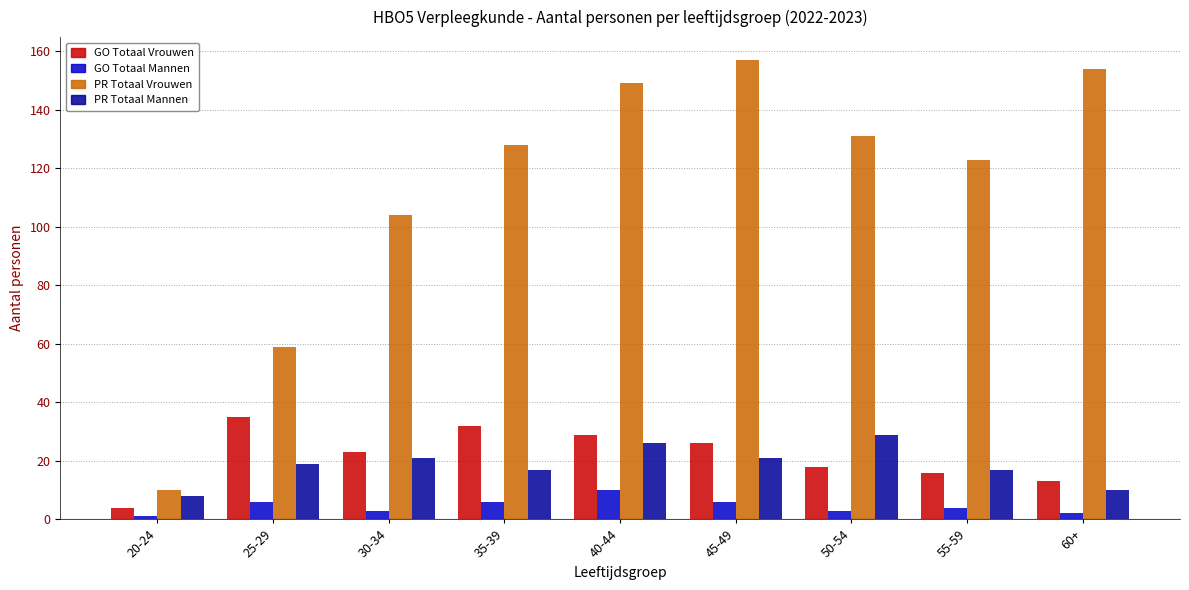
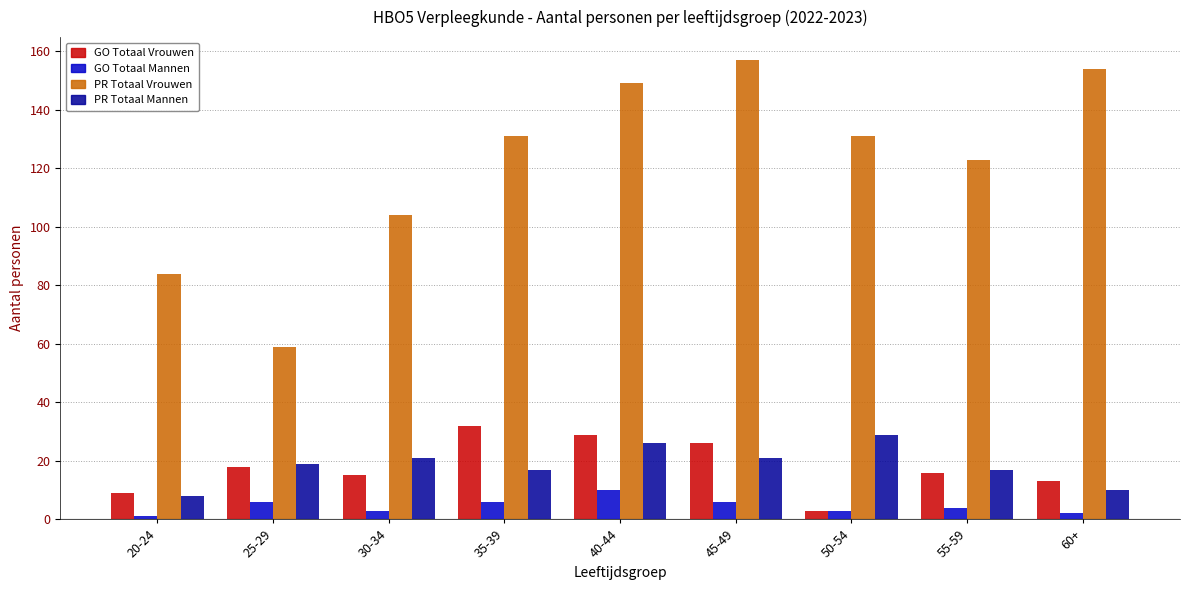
GO Totaal Vrouwen, 20-24: 4 -> 9
PR Totaal Vrouwen, 20-24: 10 -> 84
GO Totaal Vrouwen, 25-29: 35 -> 18
GO Totaal Vrouwen, 30-34: 23 -> 15
PR Totaal Vrouwen, 35-39: 128 -> 131
GO Totaal Vrouwen, 50-54: 18 -> 3
